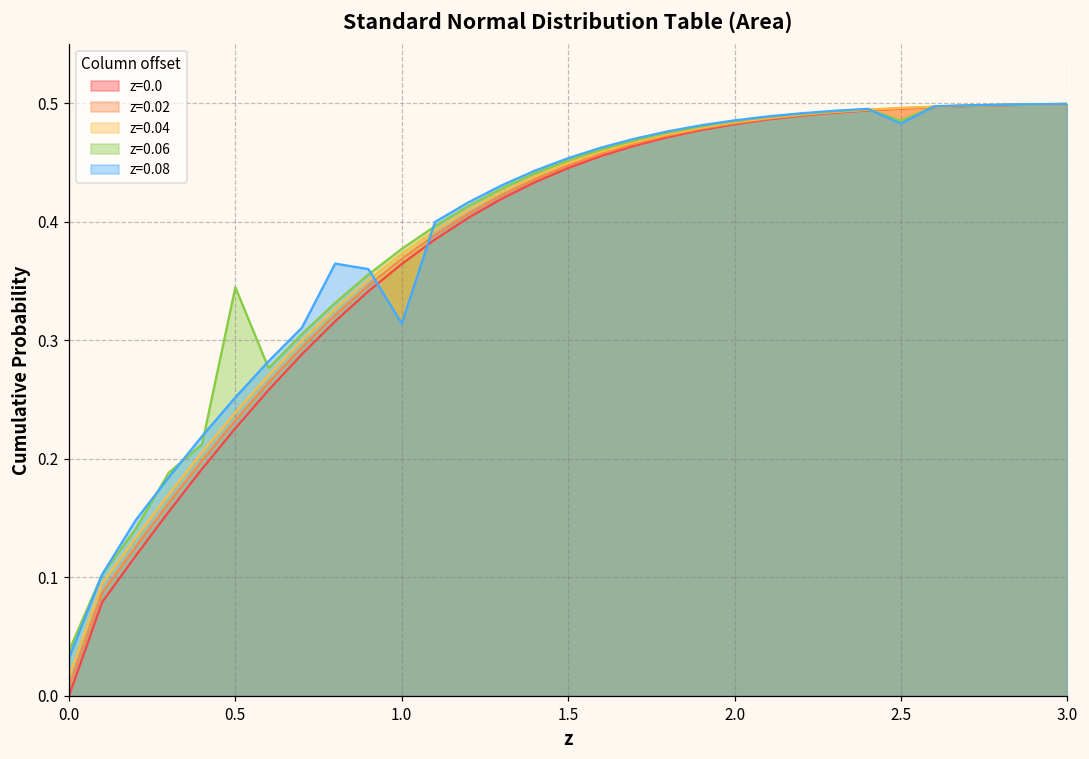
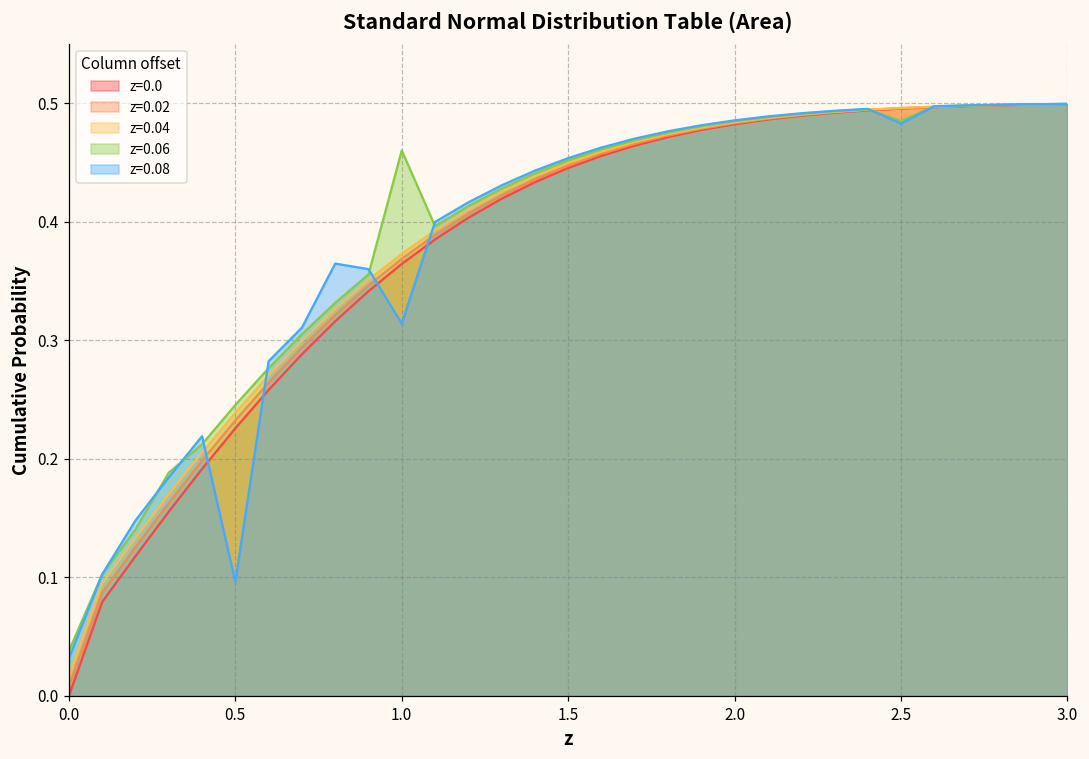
z=0.06, 0.5: 0.345 -> 0.245
z=0.08, 0.5: 0.252 -> 0.096
z=0.06, 1.0: 0.377 -> 0.460
